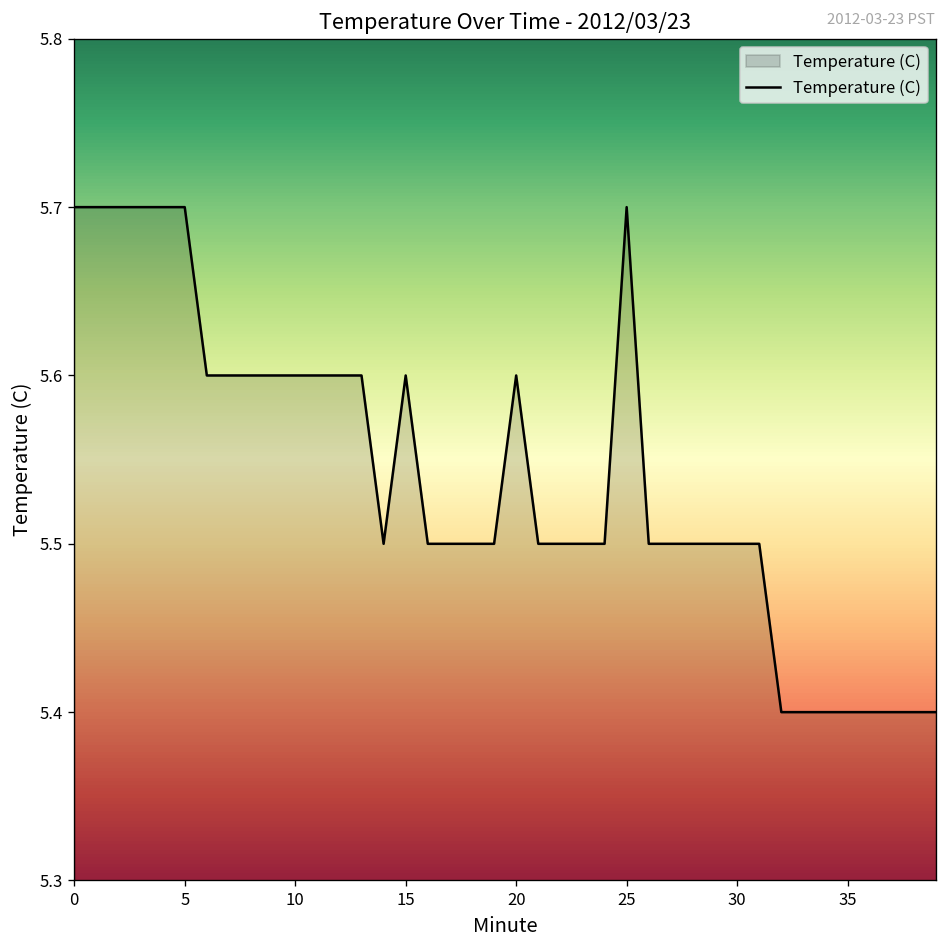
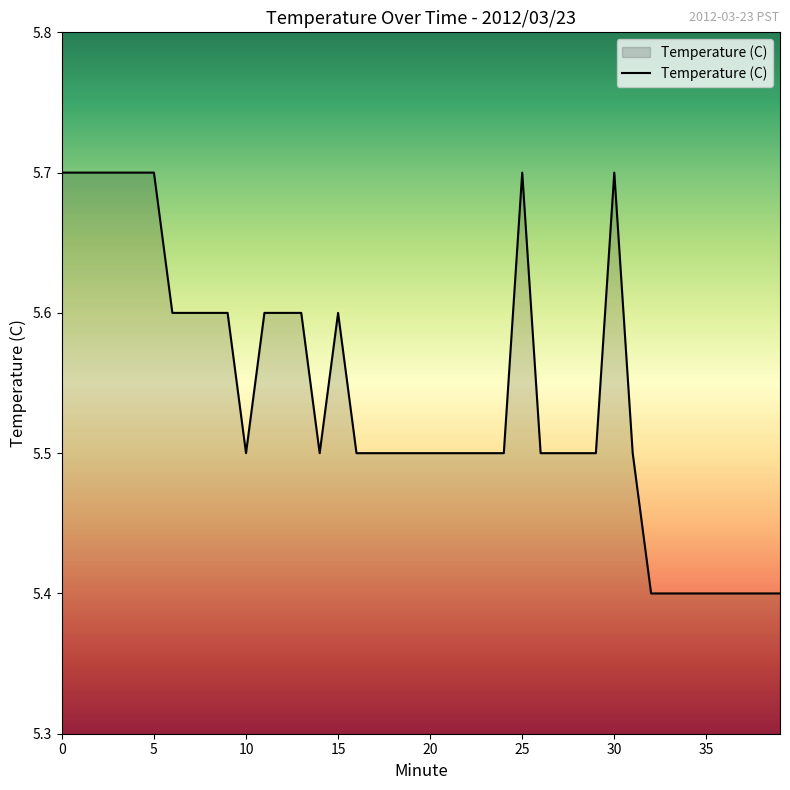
10: 5.6 -> 5.5
20: 5.6 -> 5.5
30: 5.5 -> 5.7
